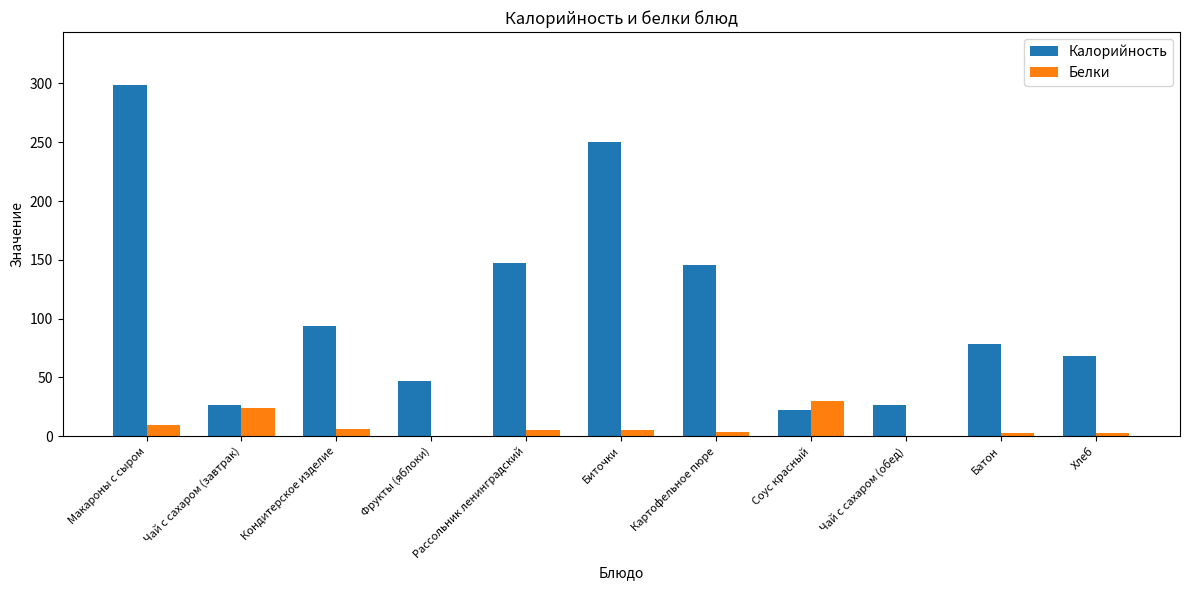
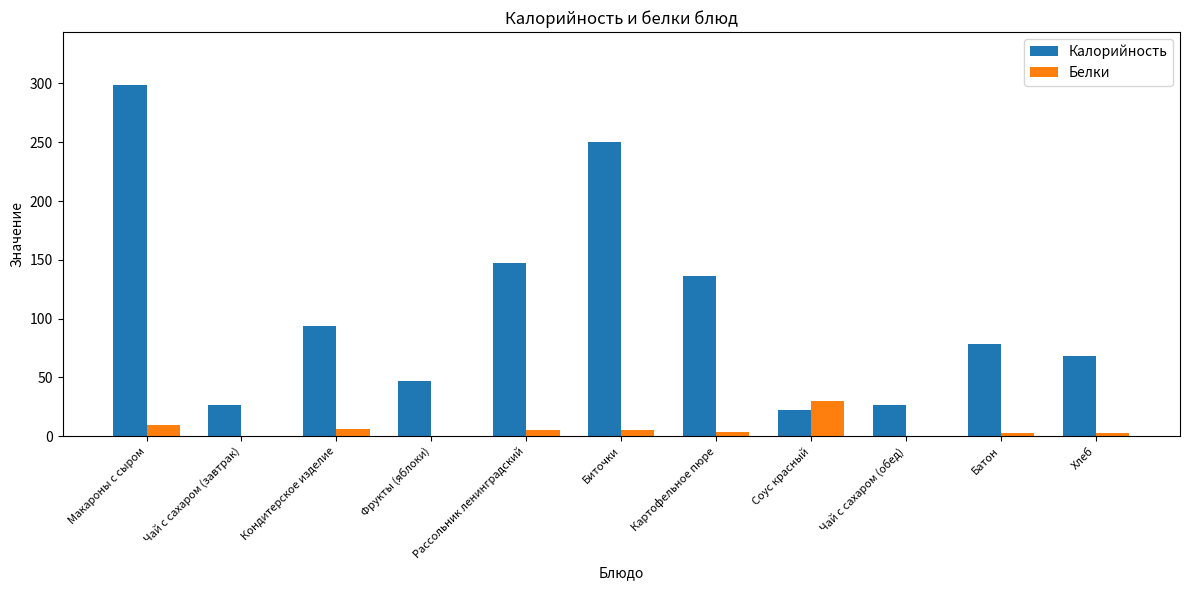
Белки, Чай с сахаром (завтрак): 24 -> 0
Калорийность, Картофельное пюре: 146 -> 136
